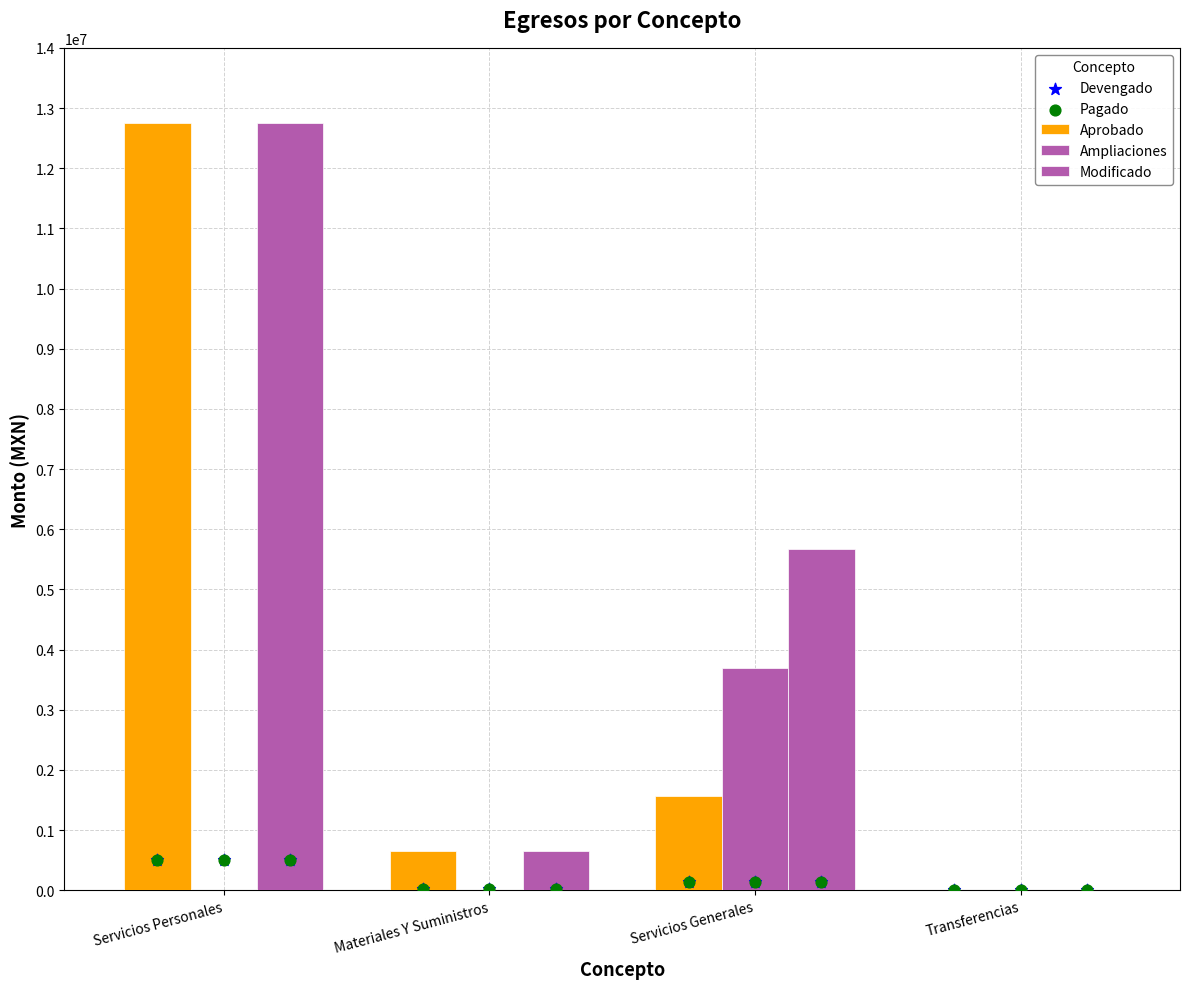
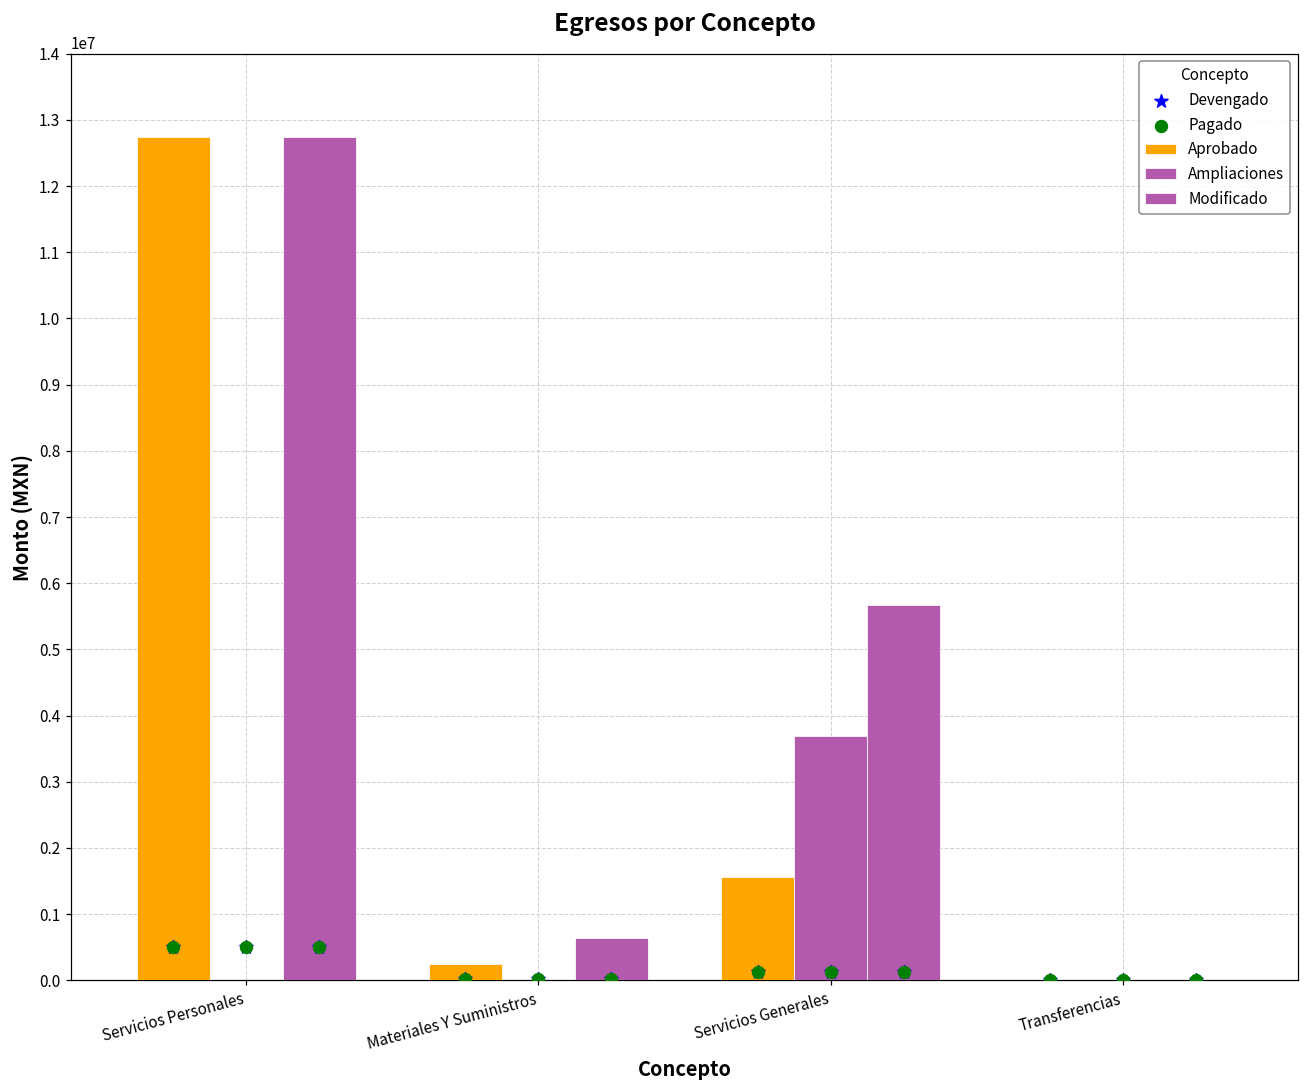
Aprobado, Materiales Y Suministros: 600000 -> 200000
